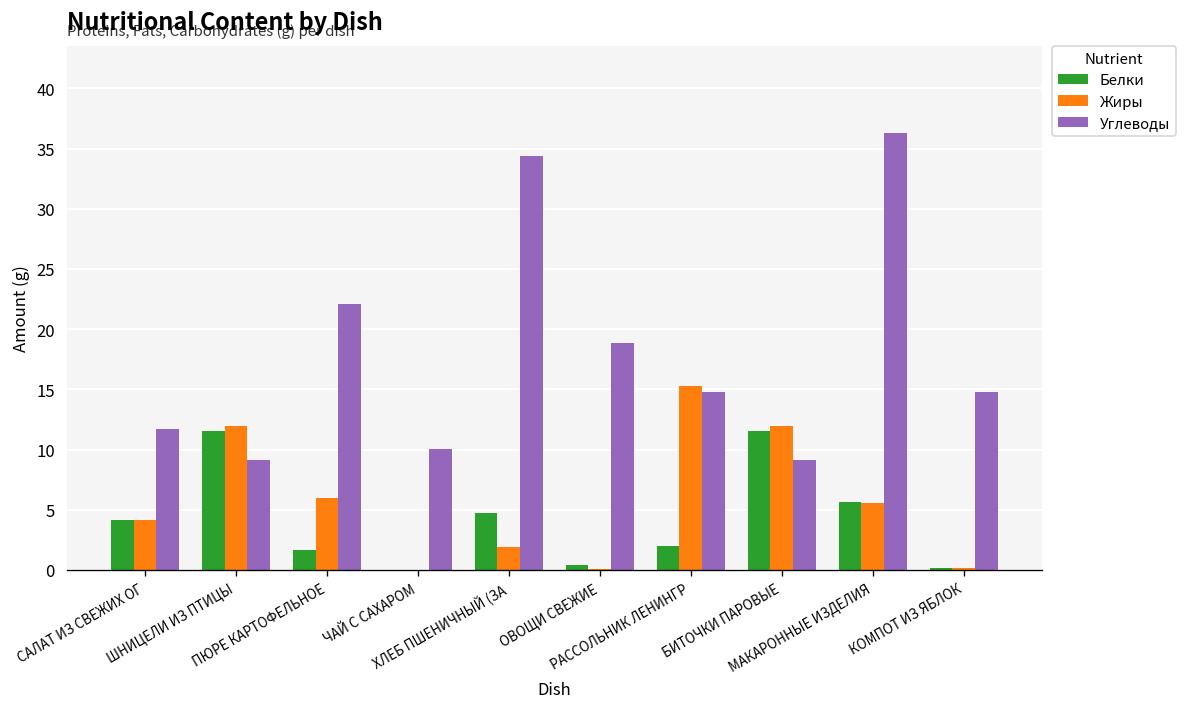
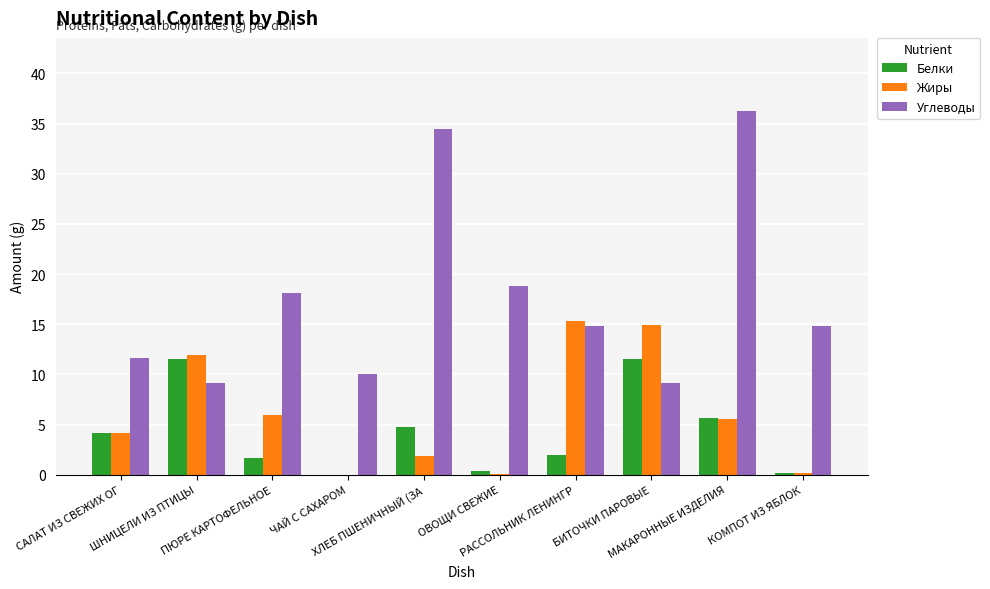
Углеводы, ПЮРЕ КАРТОФЕЛЬНОЕ: 22.1 -> 18.2
Жиры, БИТОЧКИ ПАРОВЫЕ: 11.9 -> 14.9
